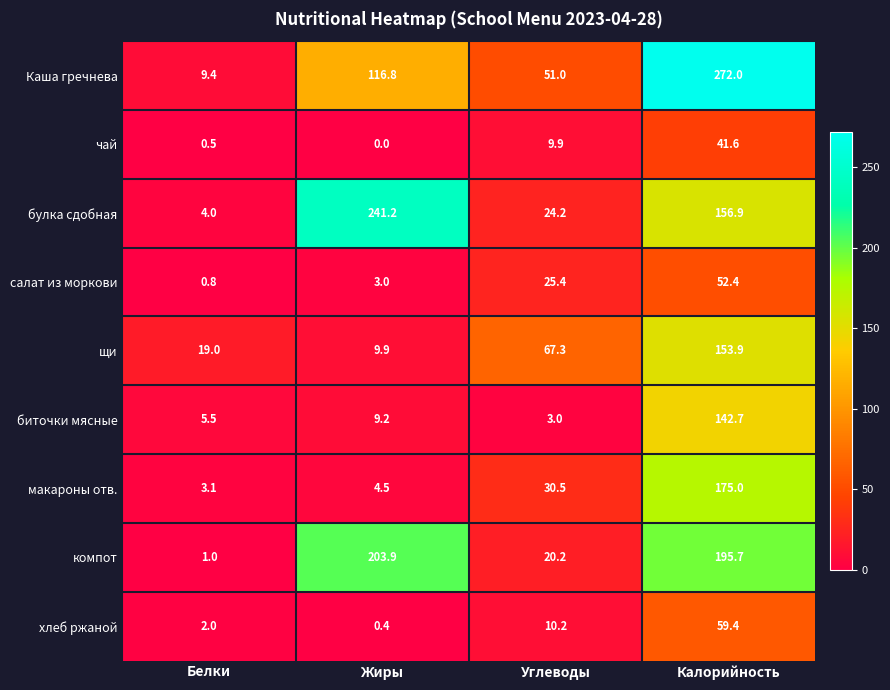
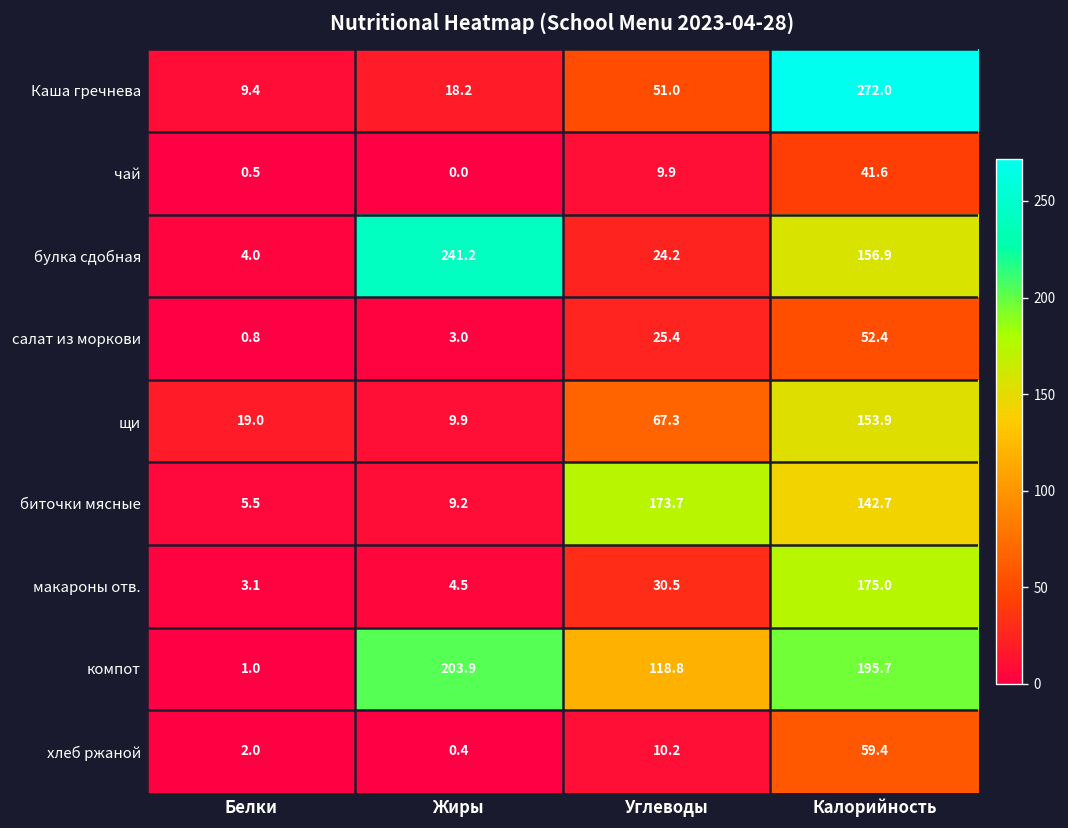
Каша гречнева, Жиры: 116.8 -> 18.2
биточки мясные, Углеводы: 3.0 -> 173.7
компот, Углеводы: 20.2 -> 118.8
